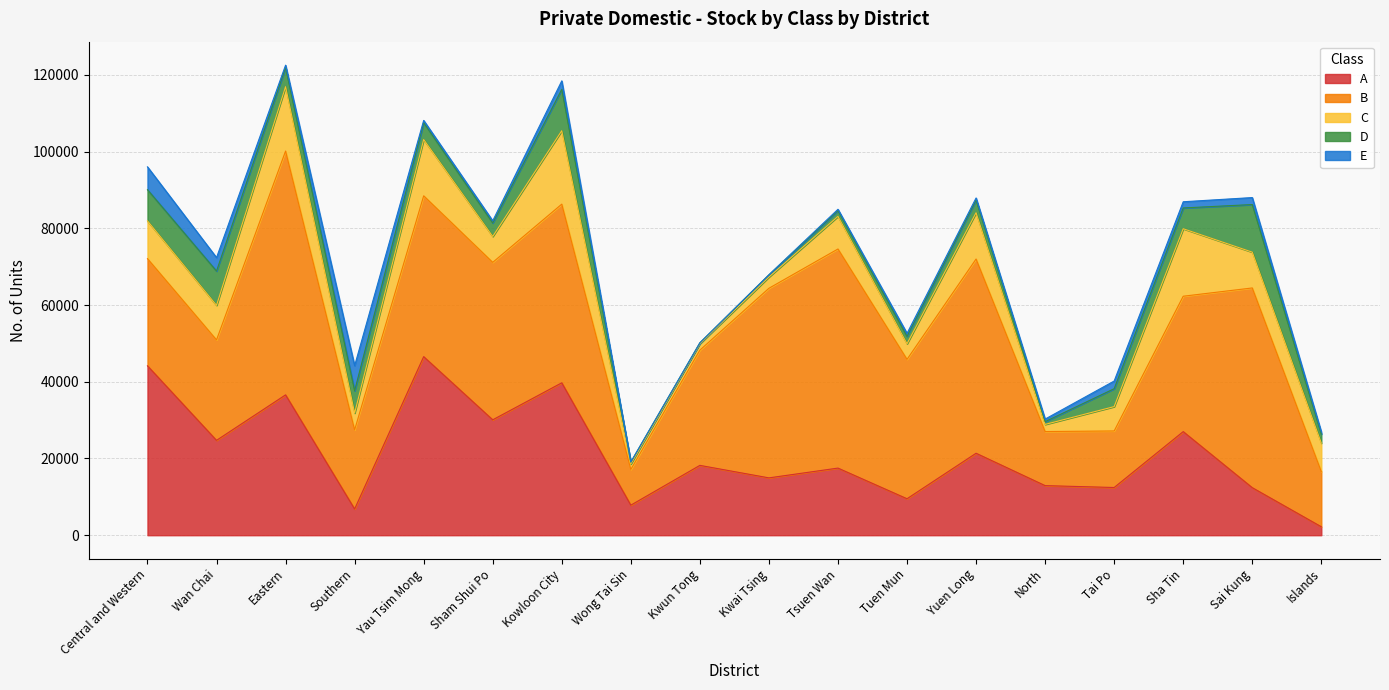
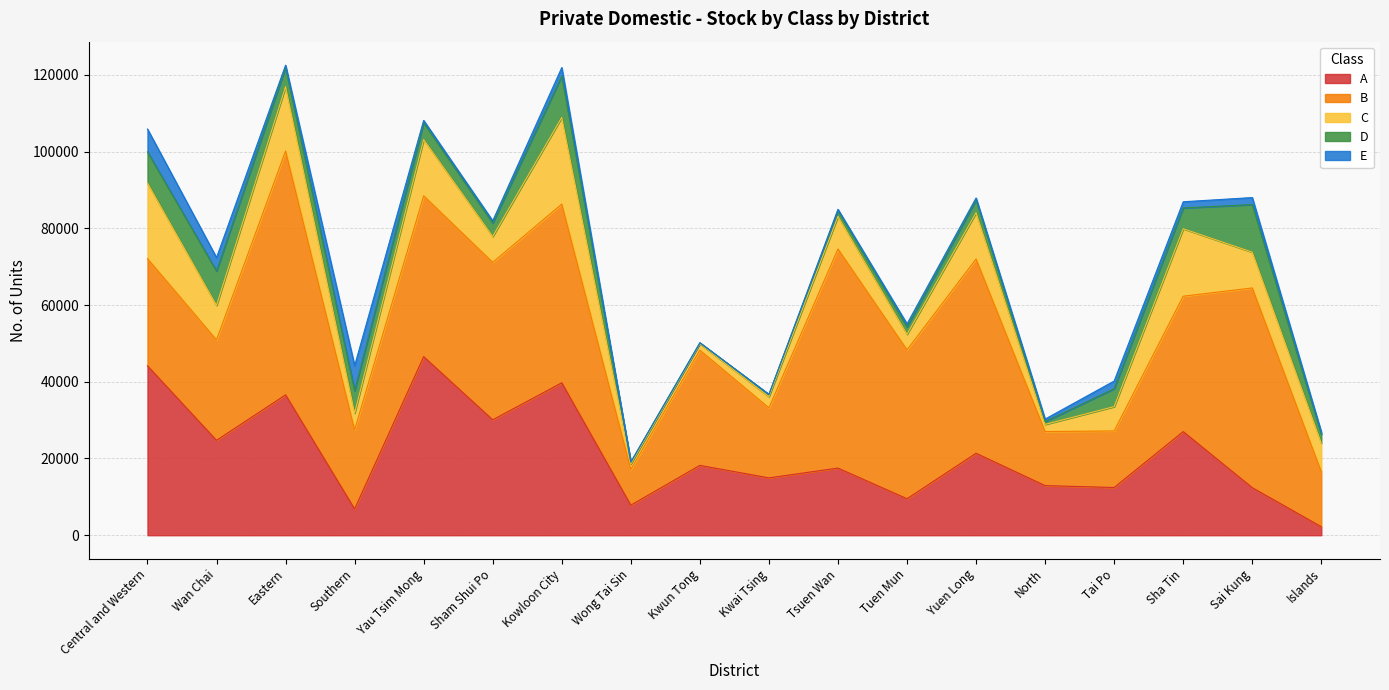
C, Central and Western: 10000 -> 20000
C, Kowloon City: 19000 -> 23000
B, Kwai Tsing: 49000 -> 18000
B, Tuen Mun: 36000 -> 39000
